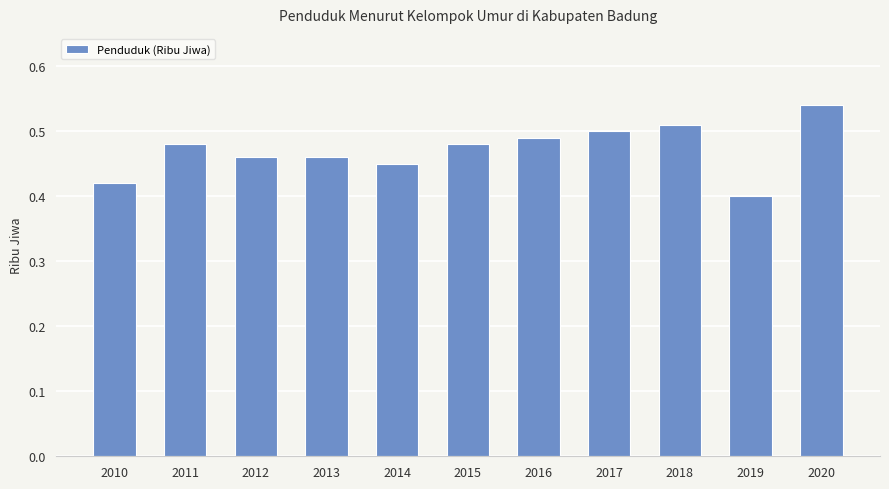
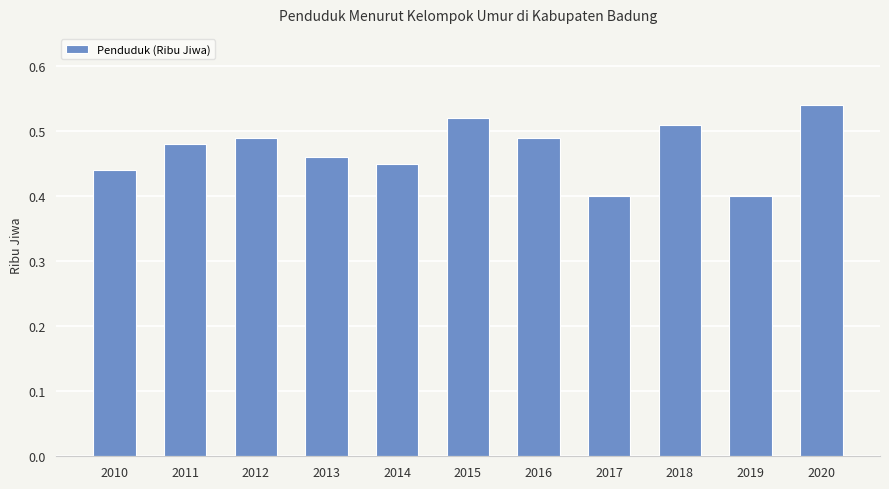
2010: 0.42 -> 0.44
2012: 0.46 -> 0.49
2015: 0.48 -> 0.52
2017: 0.5 -> 0.4
